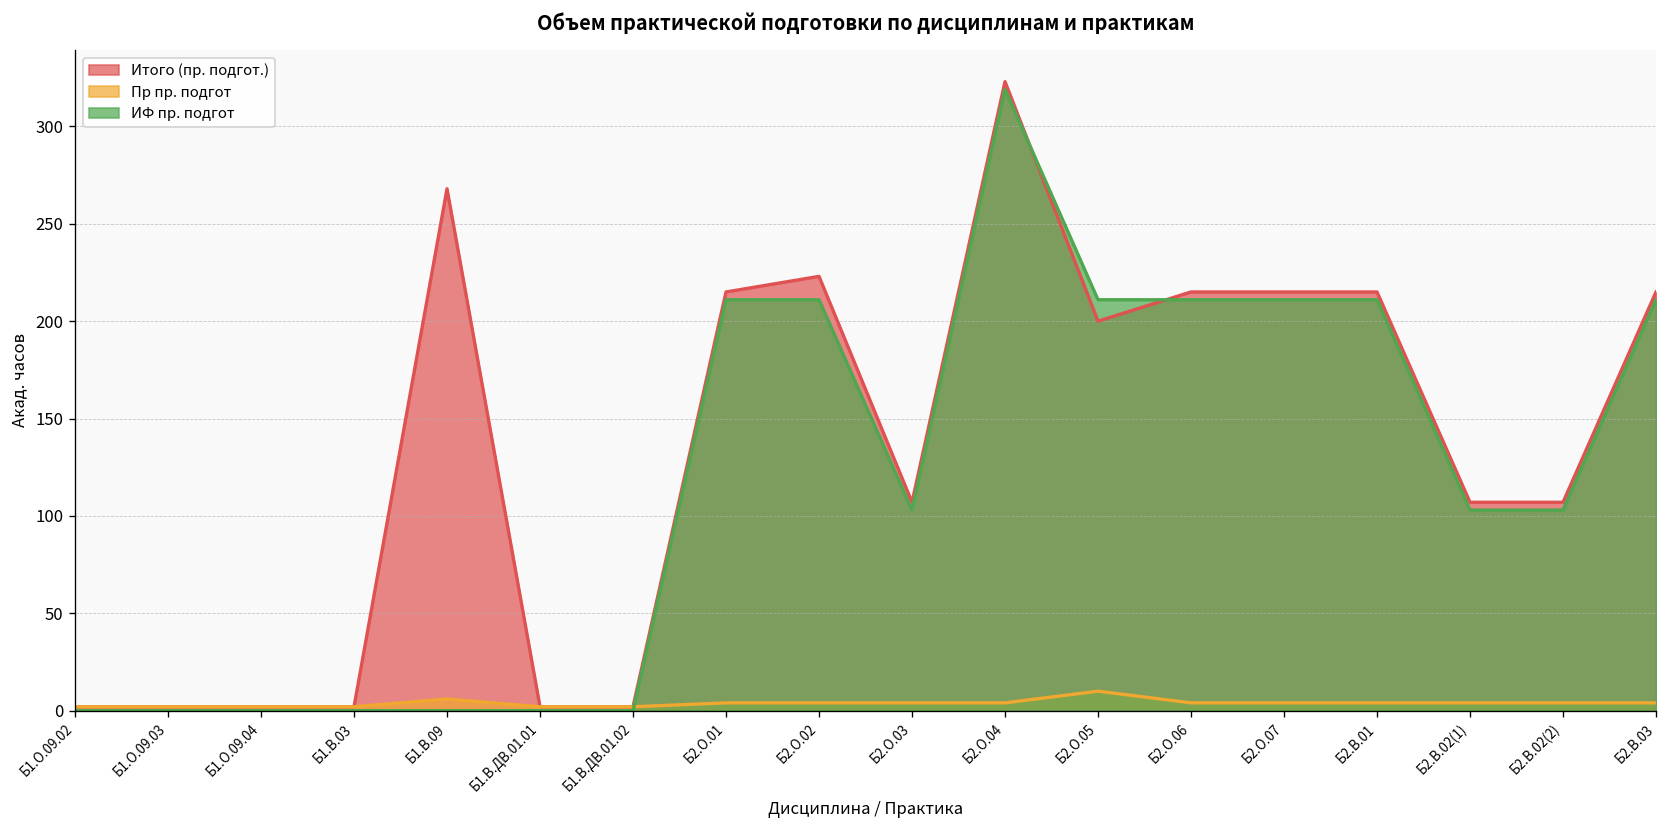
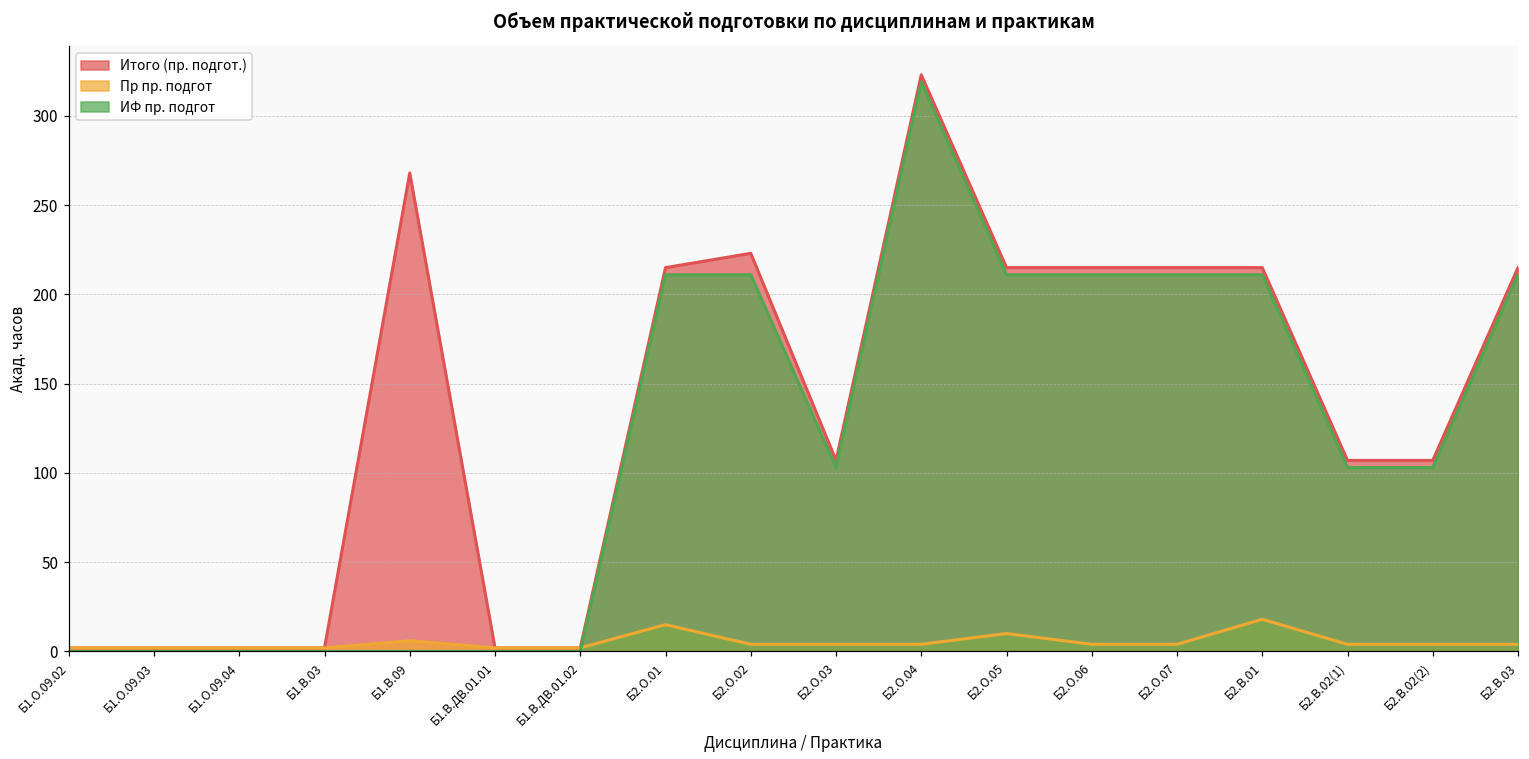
Пр пр. подгот, Б2.О.01: 4 -> 15
Итого (пр. подгот.), Б2.О.05: 200 -> 215
Пр пр. подгот, Б2.В.01: 4 -> 18
